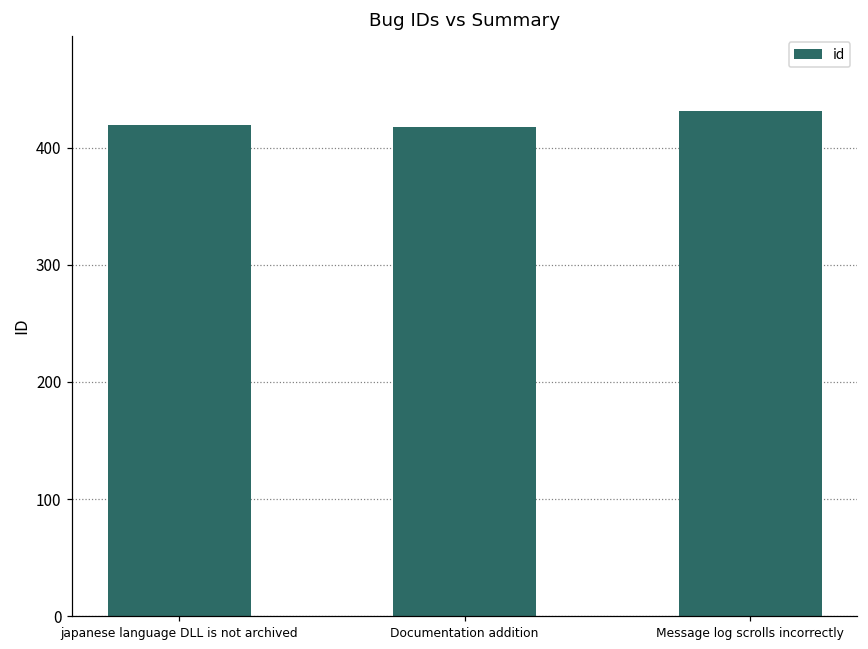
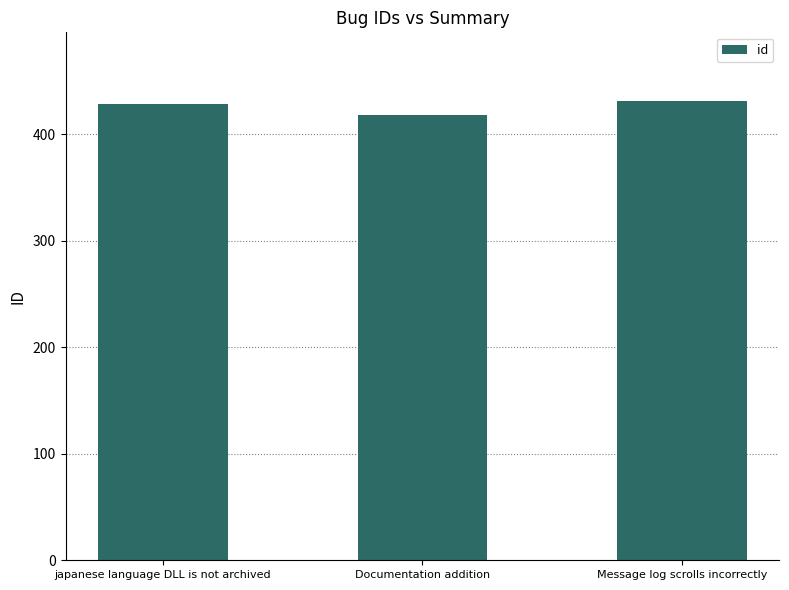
japanese language DLL is not archived: 419 -> 428
